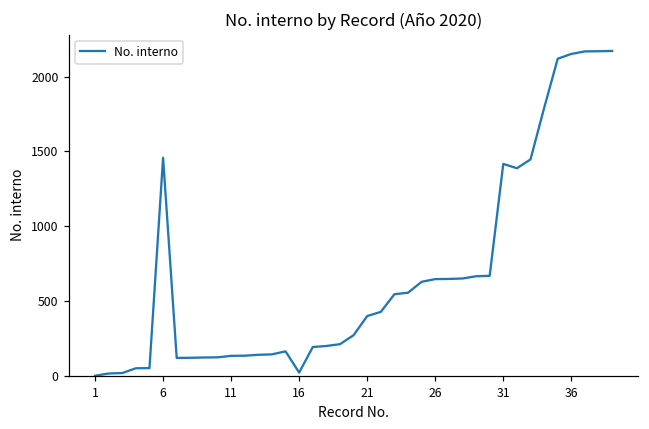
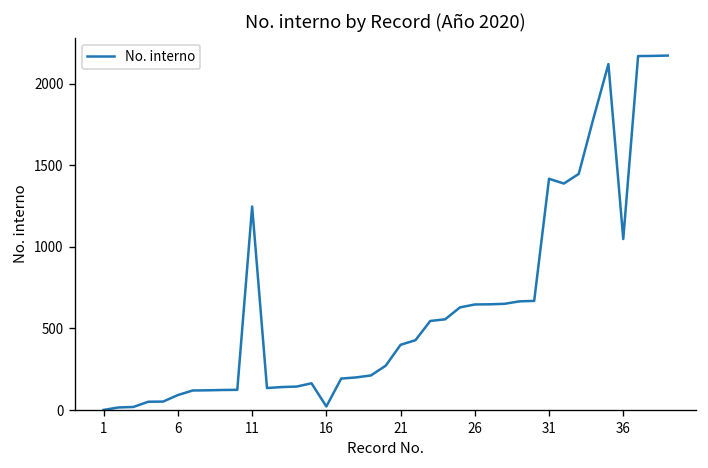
6: 1460 -> 90
11: 130 -> 1250
36: 2150 -> 1050
